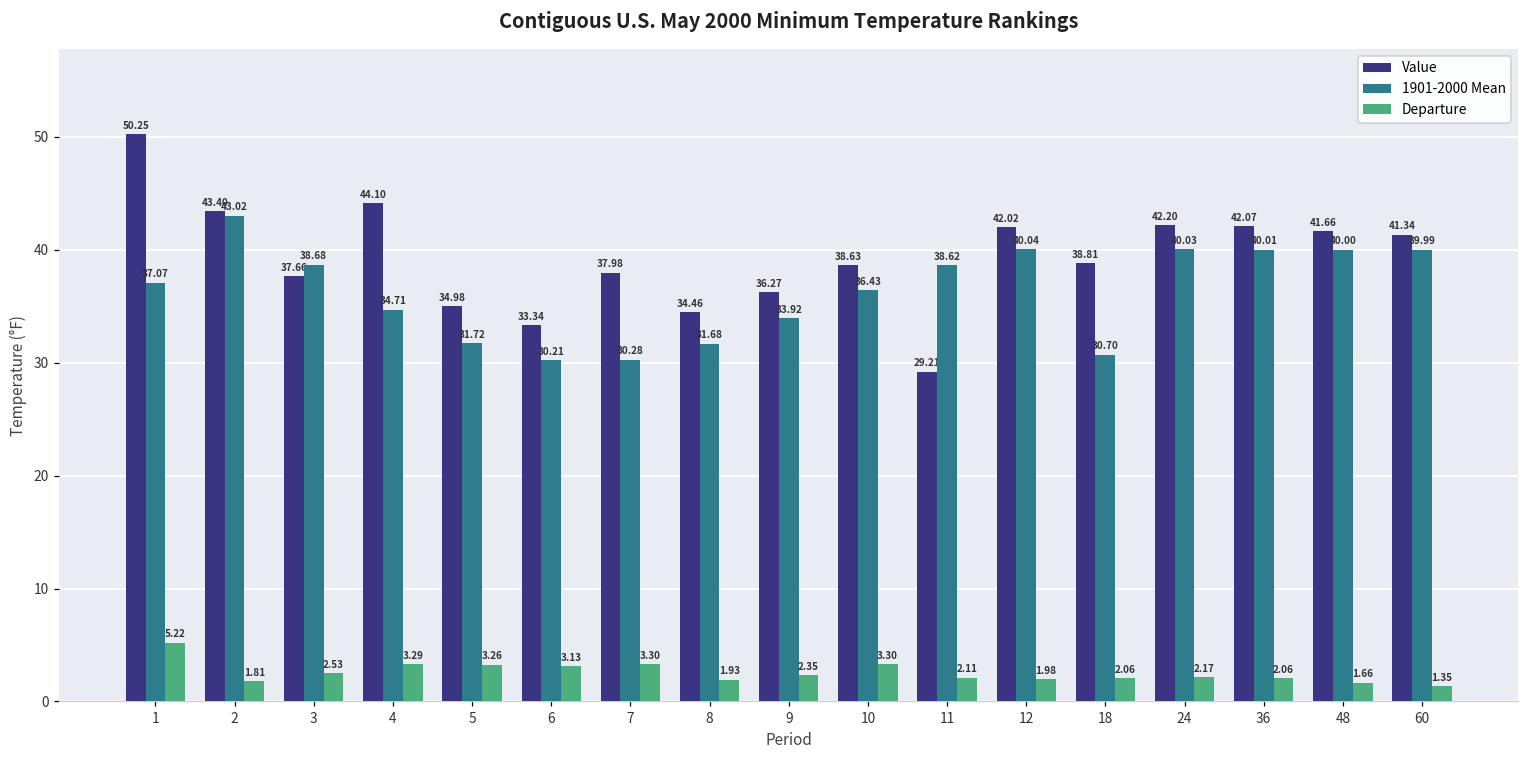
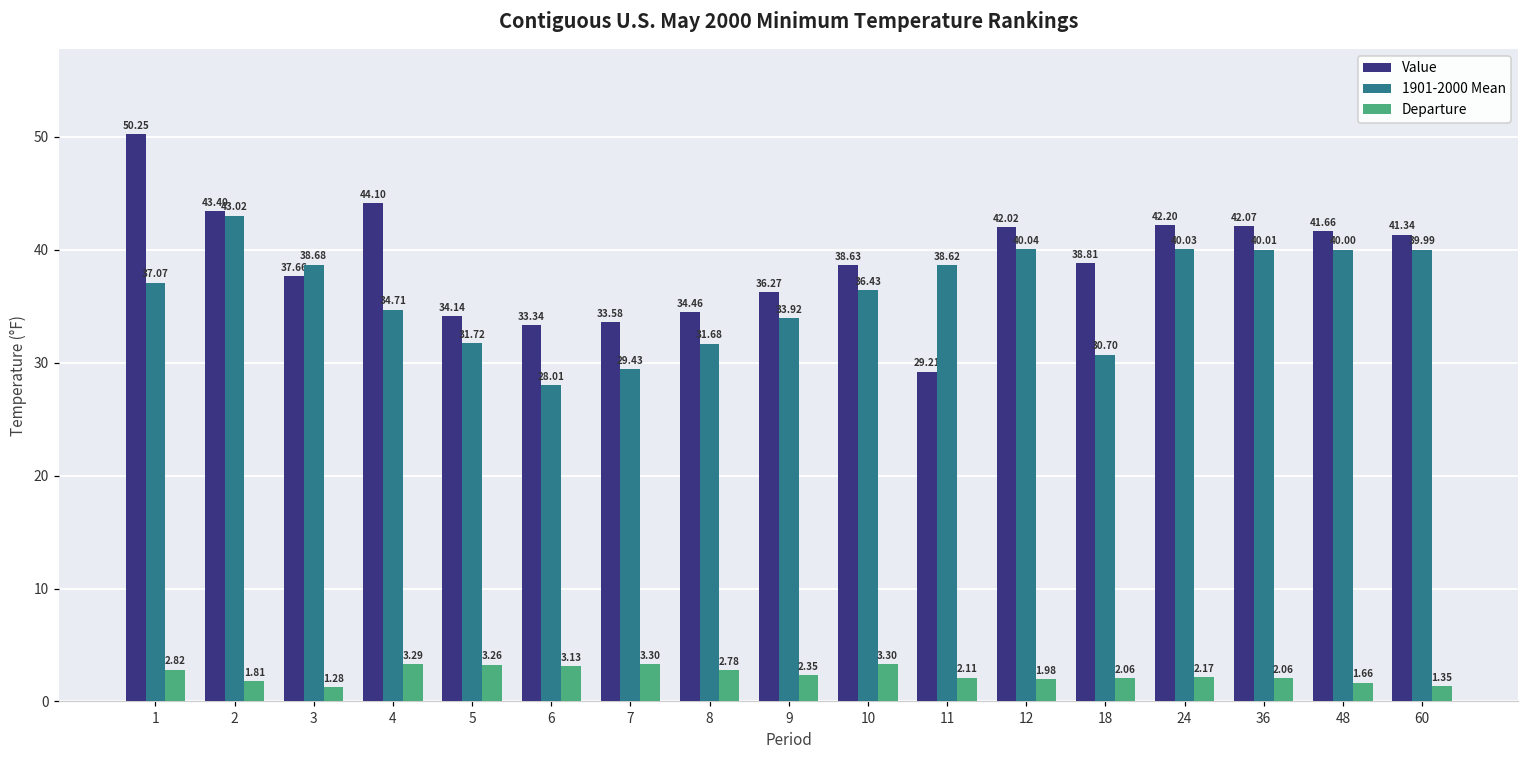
Departure, 1: 5.22 -> 2.82
Departure, 3: 2.53 -> 1.28
Value, 5: 34.98 -> 34.14
1901-2000 Mean, 6: 30.21 -> 28.01
Value, 7: 37.98 -> 33.58
1901-2000 Mean, 7: 30.28 -> 29.43
Departure, 8: 1.93 -> 2.78
